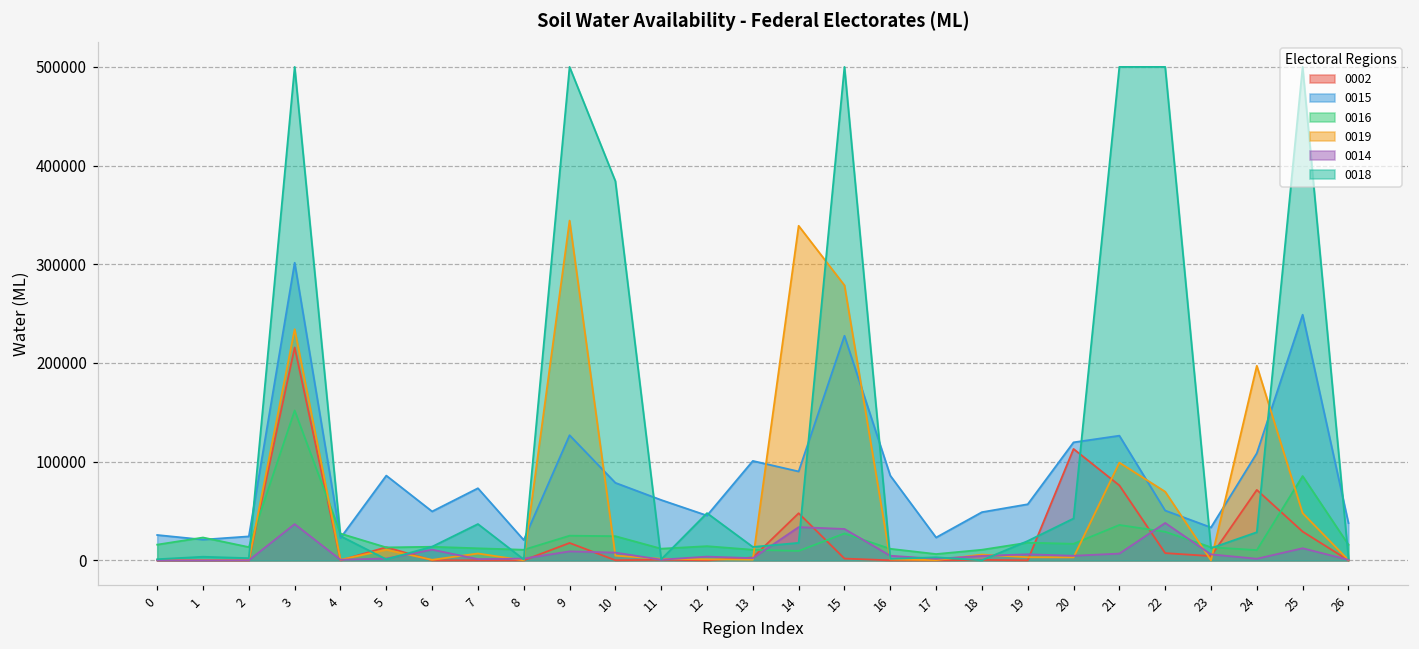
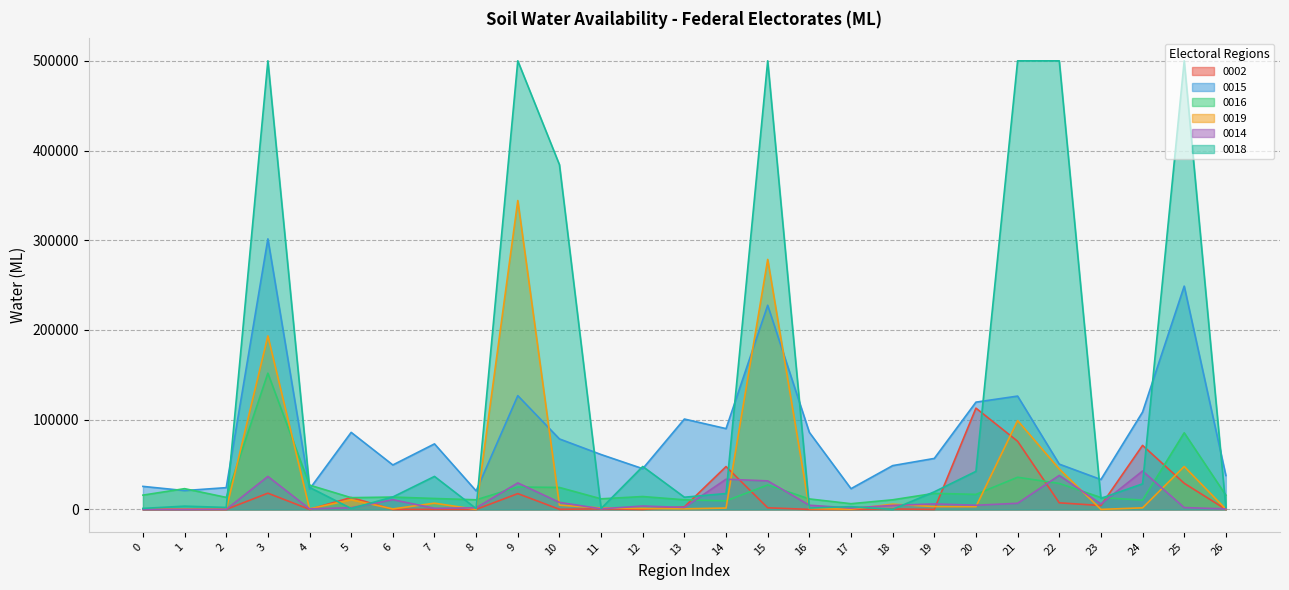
0002, 3: 220000 -> 20000
0019, 3: 230000 -> 190000
0014, 9: 10000 -> 30000
0019, 14: 340000 -> 0
0019, 22: 70000 -> 50000
0019, 24: 200000 -> 0
0014, 24: 0 -> 40000
0014, 25: 10000 -> 0
